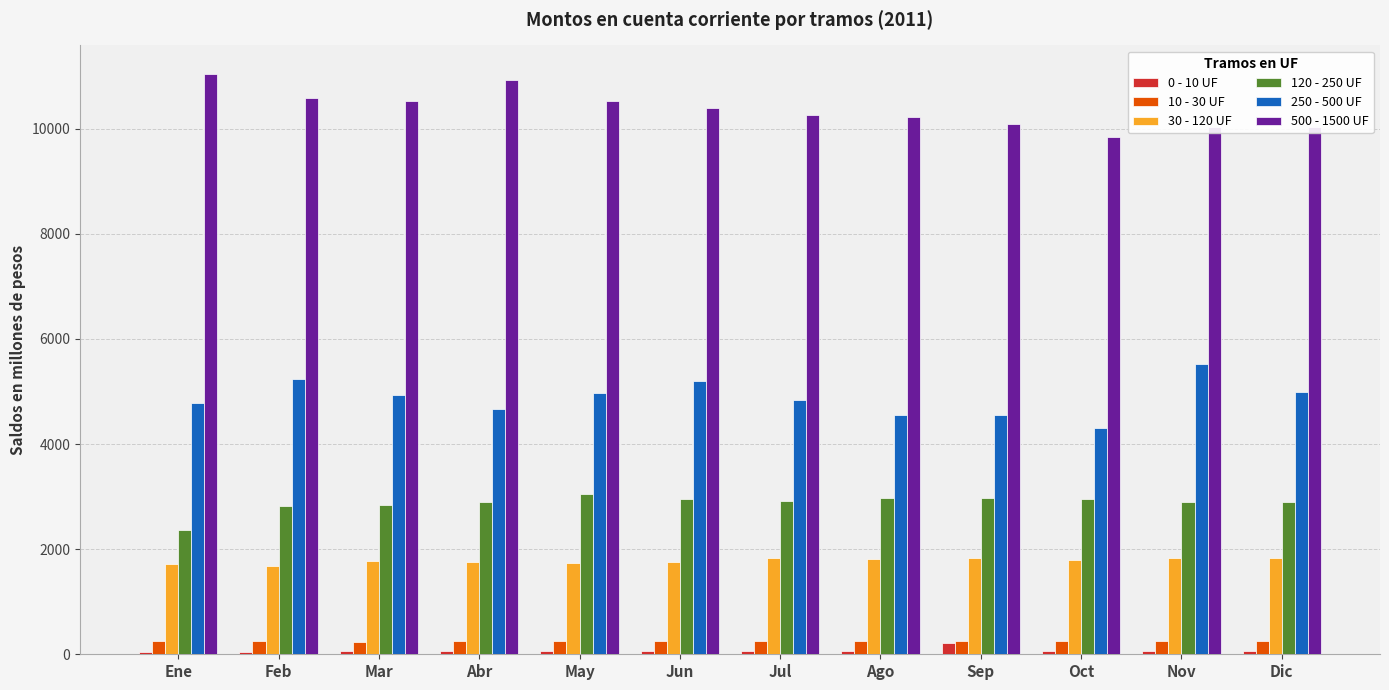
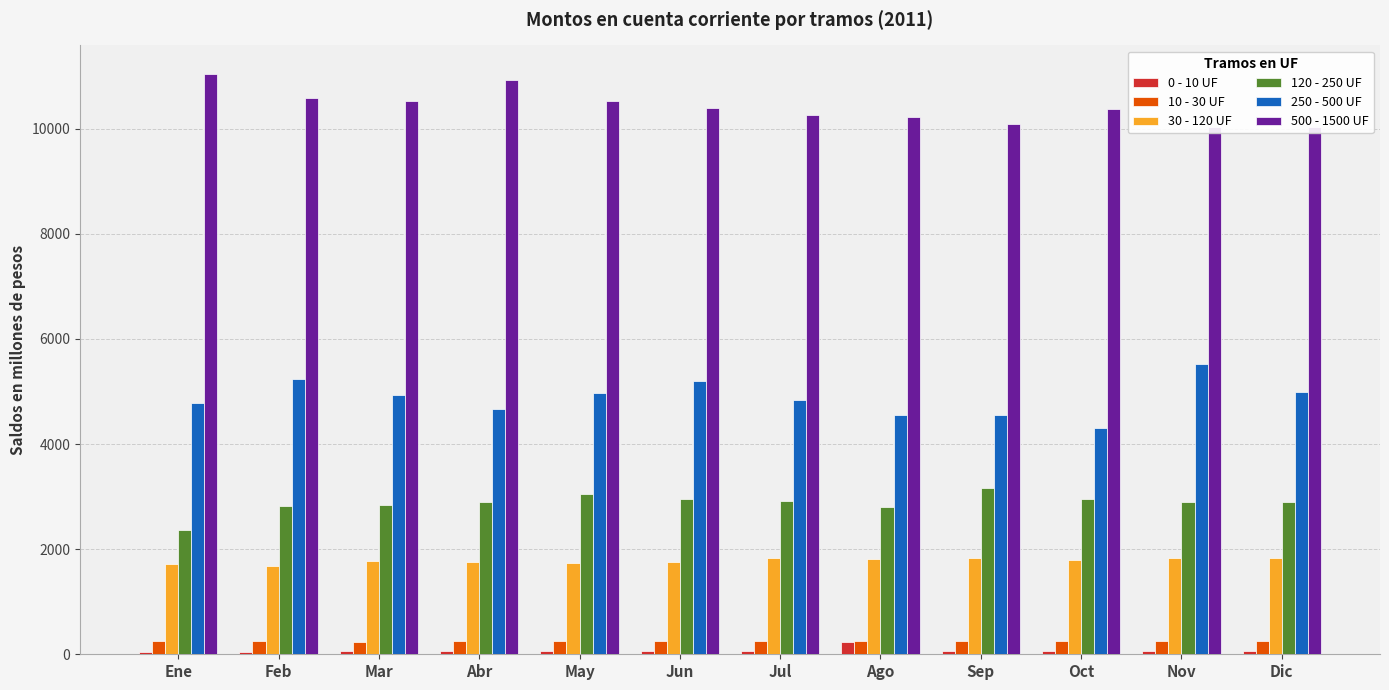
0 - 10 UF, Ago: 100 -> 200
120 - 250 UF, Ago: 3000 -> 2800
0 - 10 UF, Sep: 200 -> 100
120 - 250 UF, Sep: 3000 -> 3200
500 - 1500 UF, Oct: 9800 -> 10400
